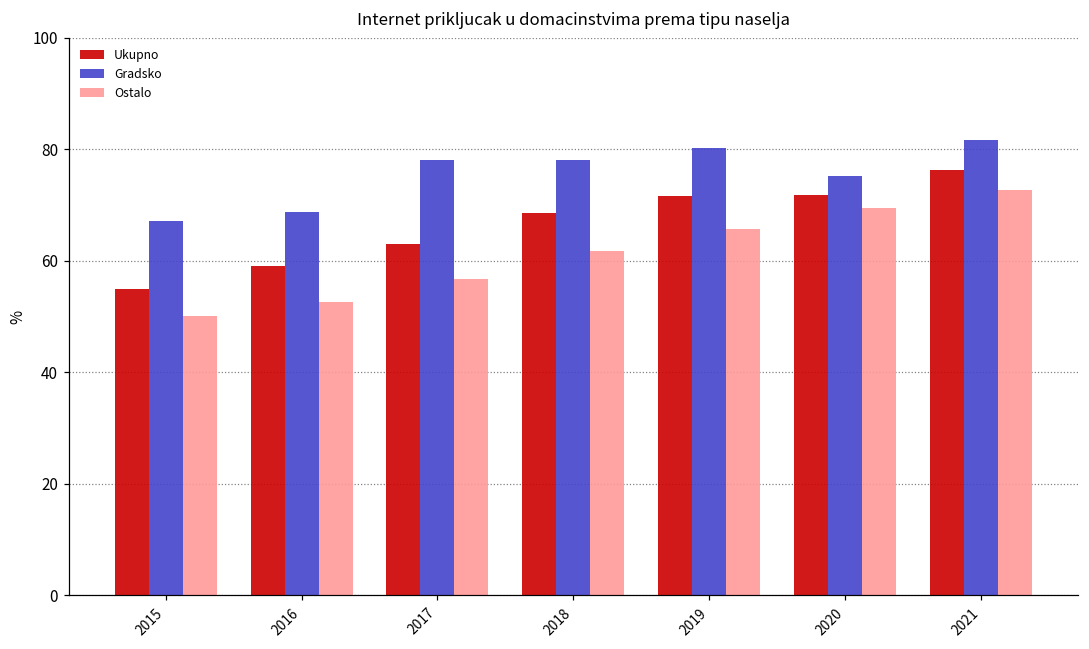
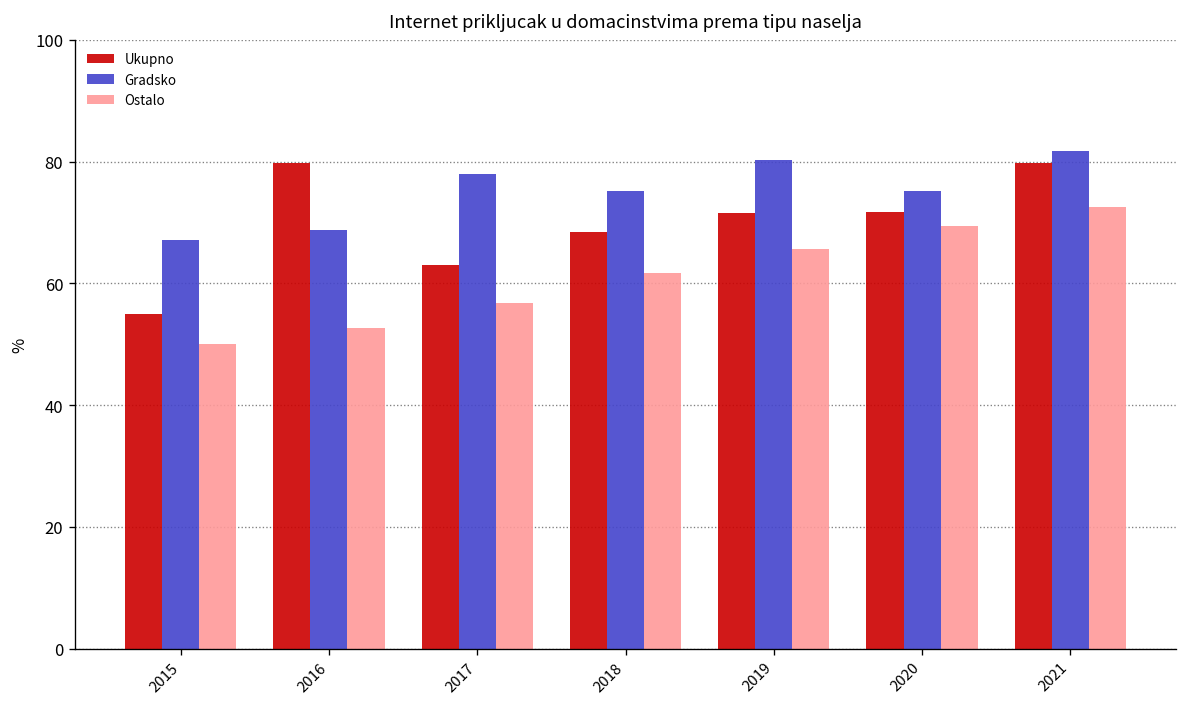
Ukupno, 2016: 59 -> 80
Gradsko, 2018: 78 -> 75
Ukupno, 2021: 76 -> 80
